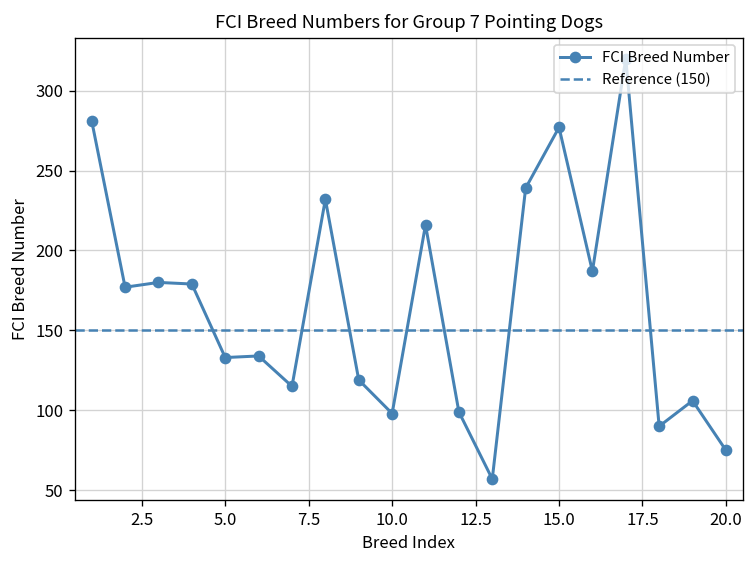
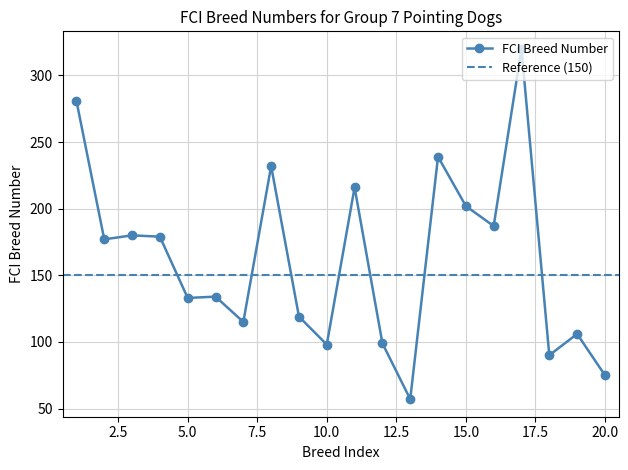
15.0: 277 -> 202
